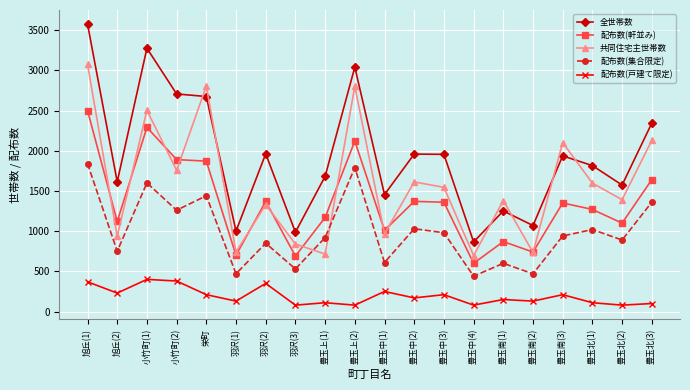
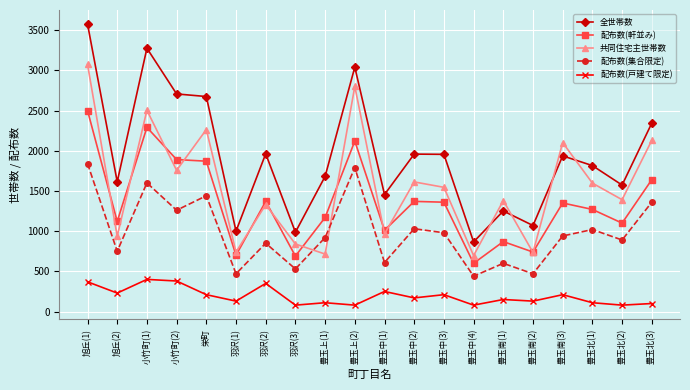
共同住宅主世帯数, 栄町: 2800 -> 2300
